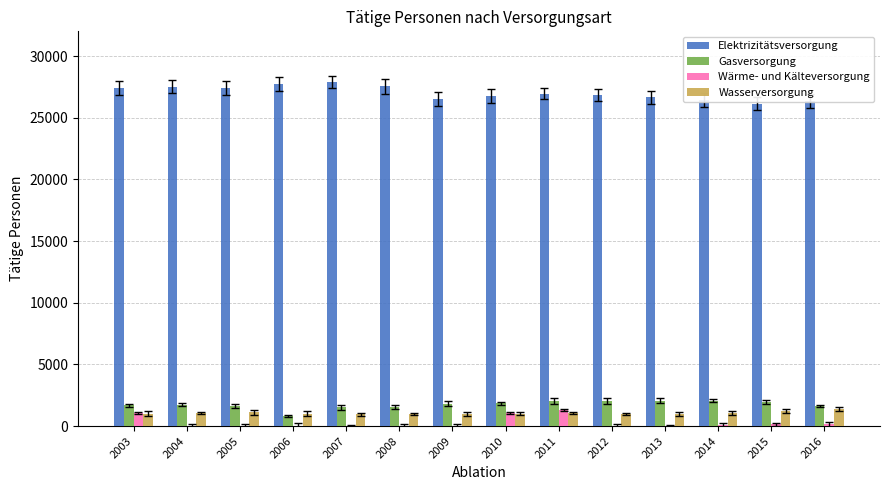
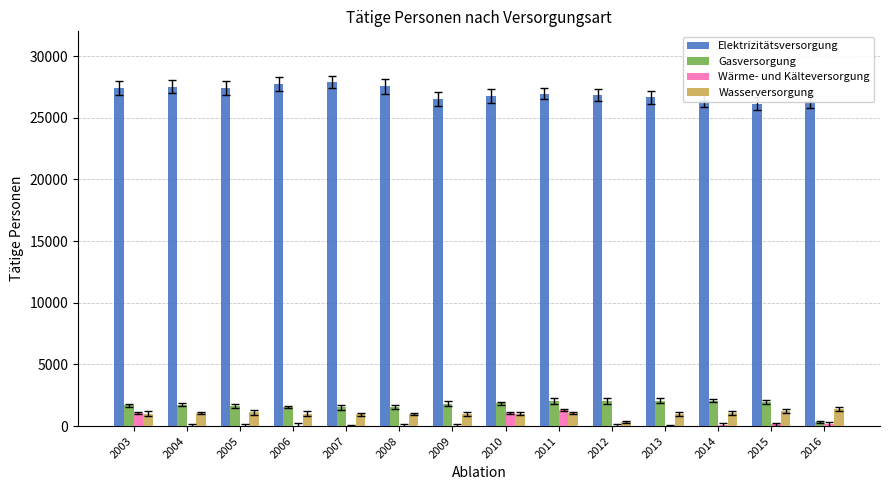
Gasversorgung, 2006: 800 -> 1600
Wasserversorgung, 2012: 1000 -> 300
Gasversorgung, 2016: 1600 -> 300
